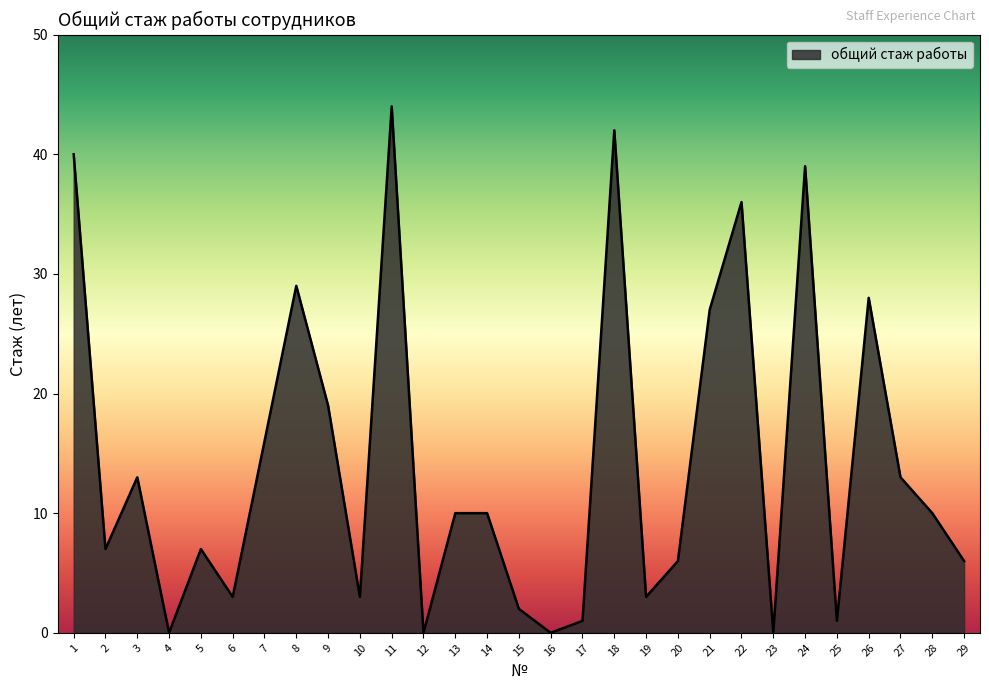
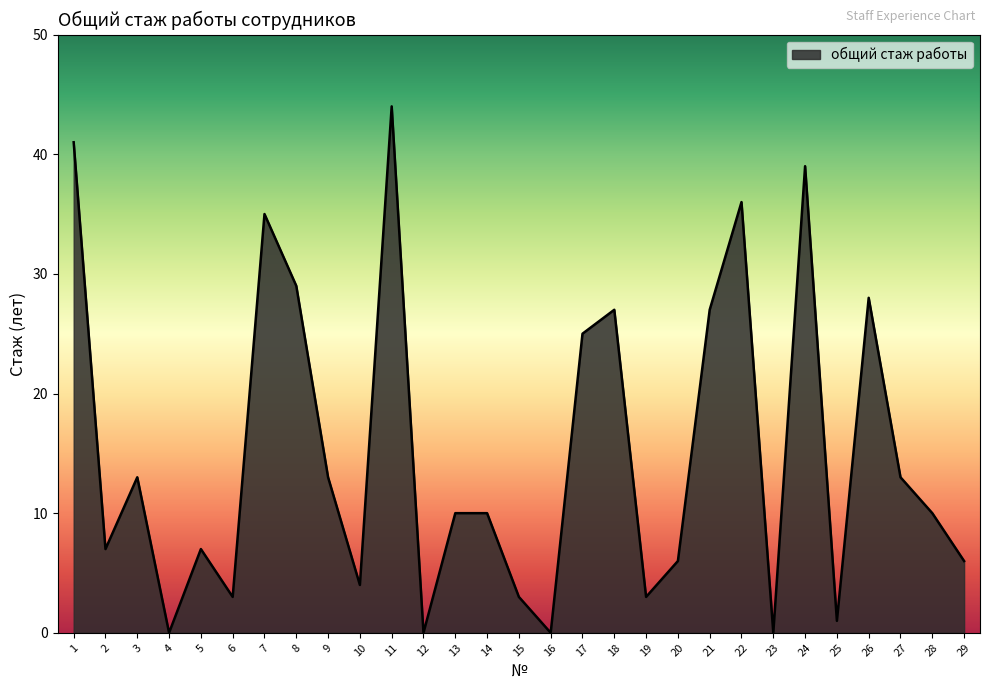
1: 40 -> 41
7: 16 -> 35
9: 19 -> 13
10: 3 -> 4
15: 2 -> 3
17: 1 -> 25
18: 42 -> 27
